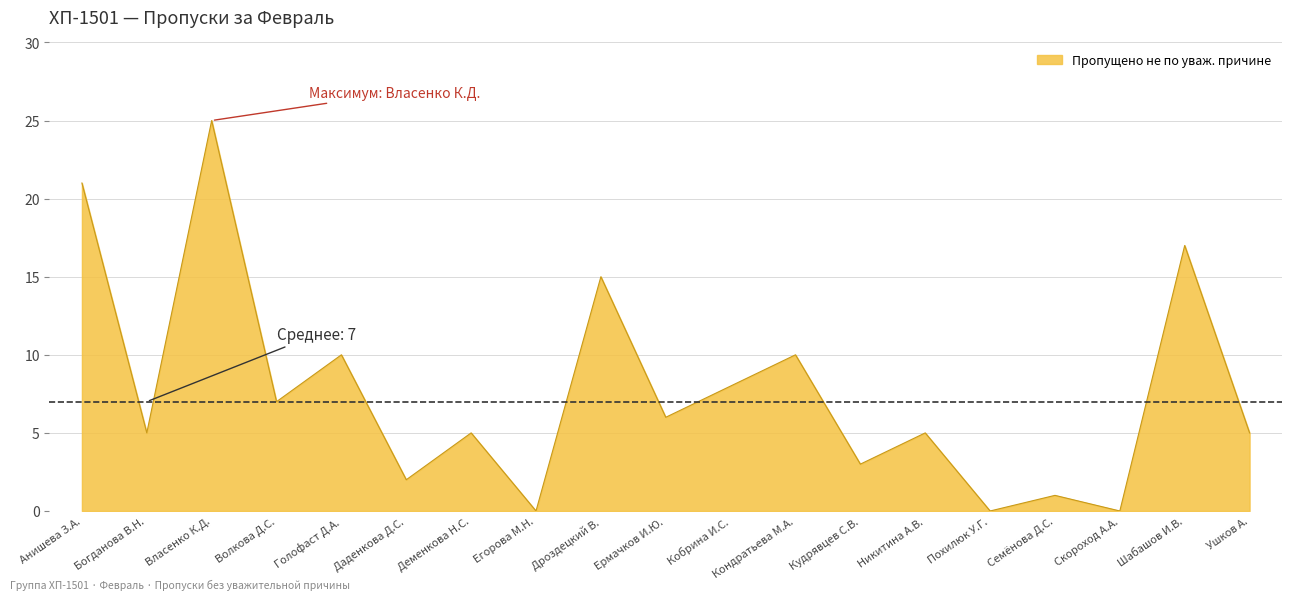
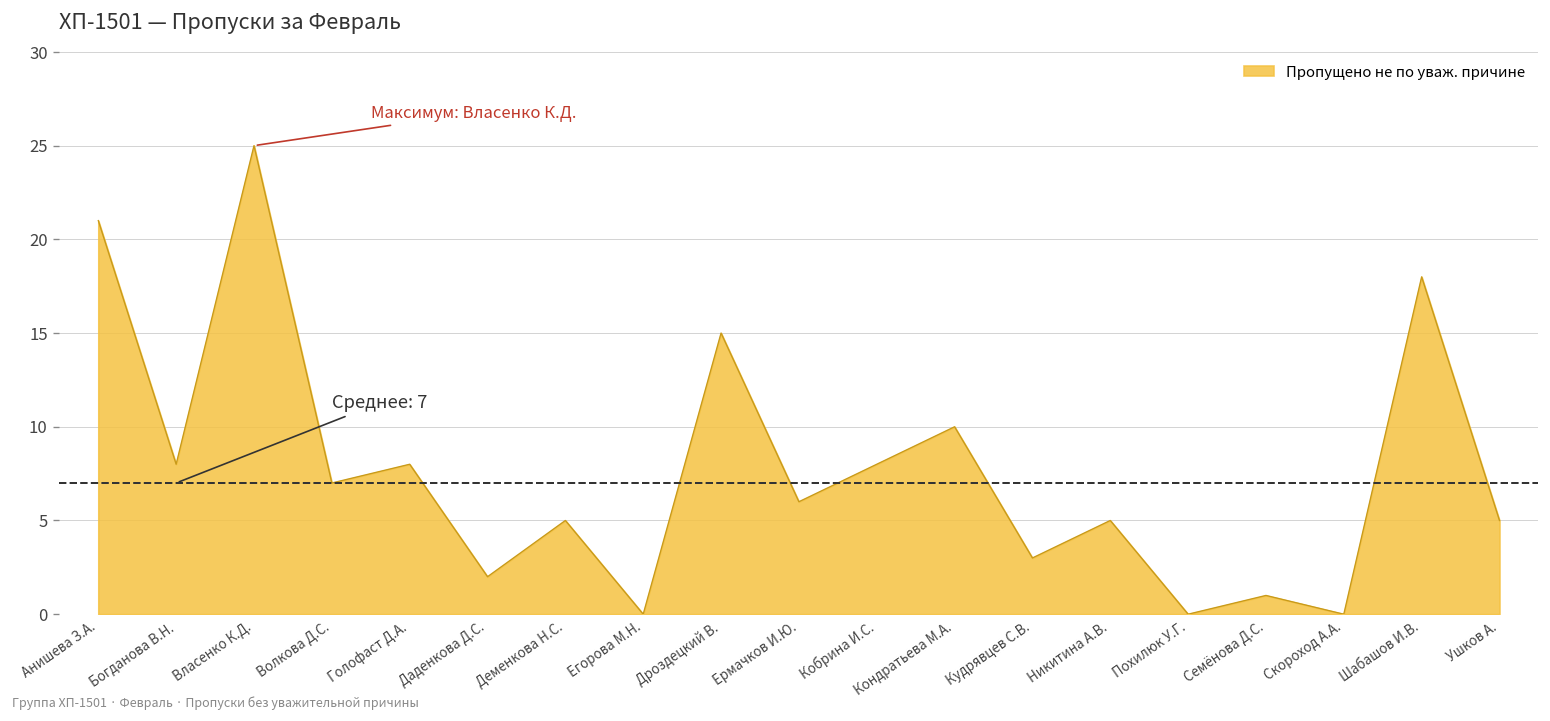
Богданова В.Н.: 5 -> 8
Голофаст Д.А.: 10 -> 8
Шабашов И.В.: 17 -> 18
